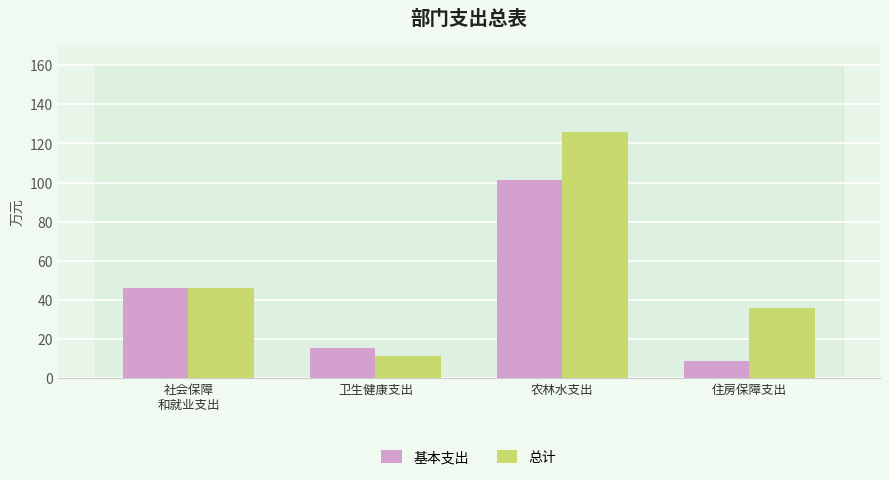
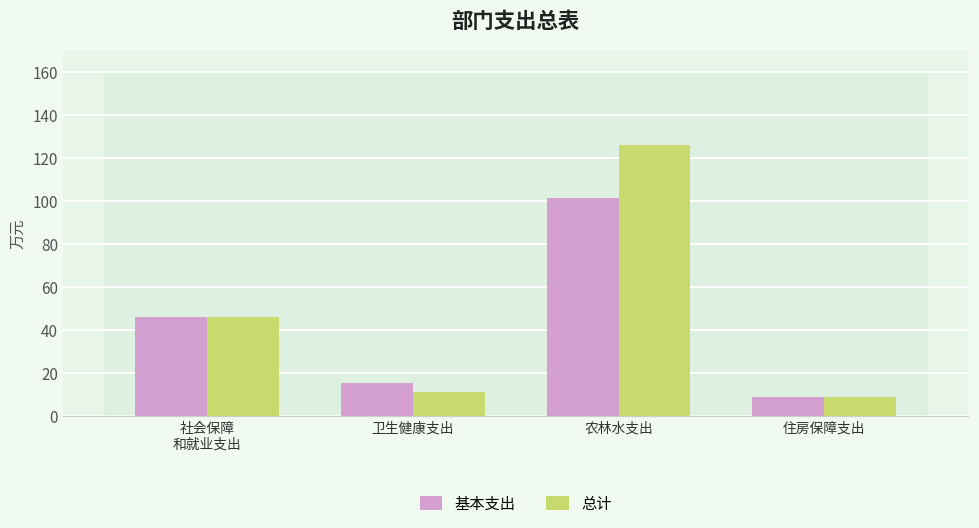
总计, 住房保障支出: 36 -> 9
